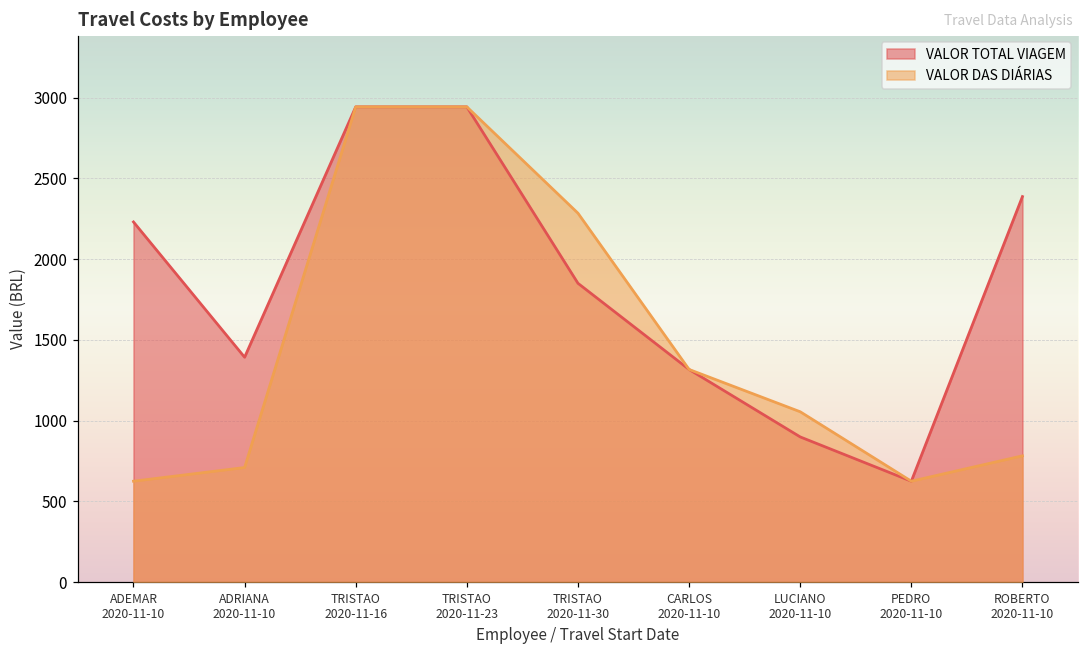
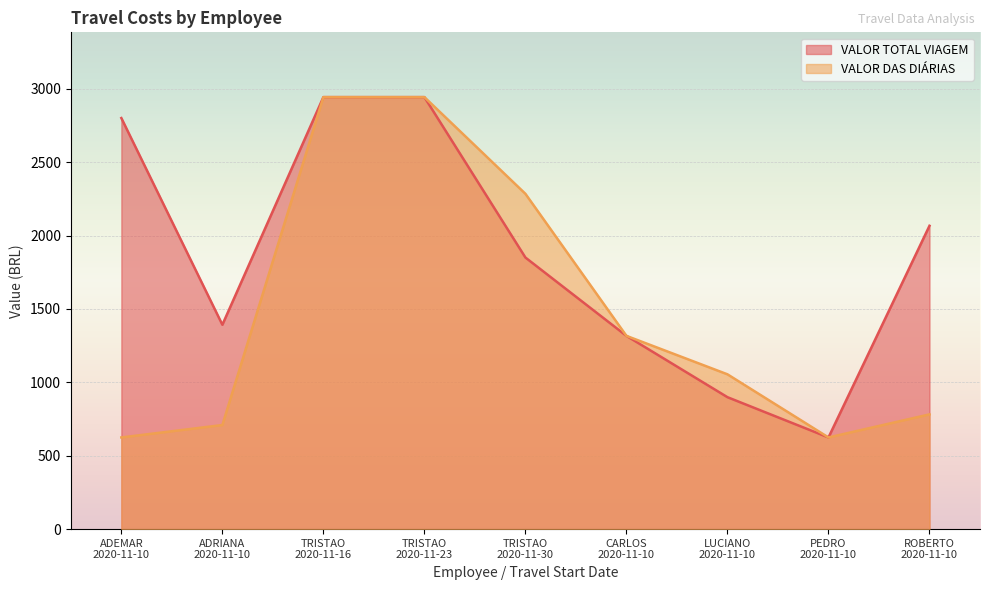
VALOR TOTAL VIAGEM, ADEMAR 2020-11-10: 2230 -> 2800
VALOR TOTAL VIAGEM, ROBERTO 2020-11-10: 2390 -> 2070
